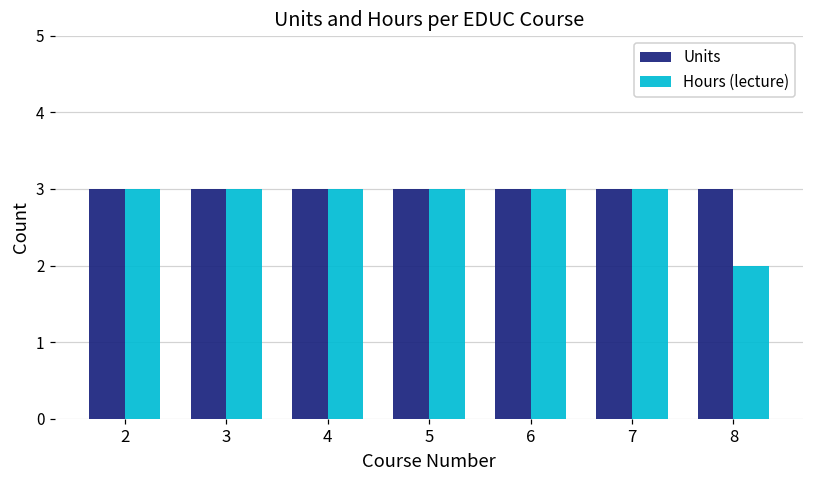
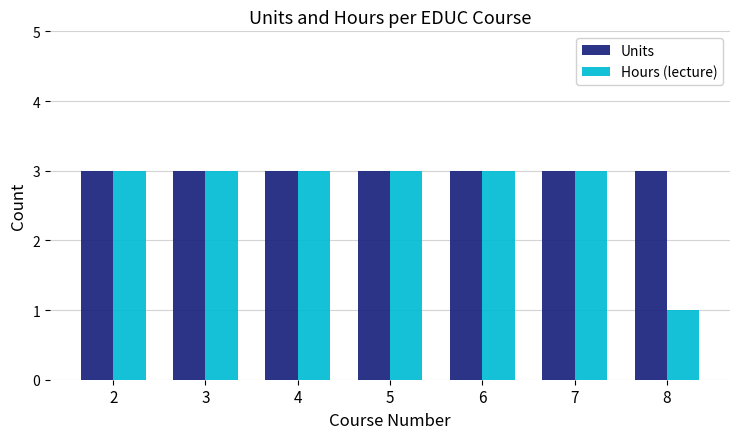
Hours (lecture), 8: 2 -> 1
